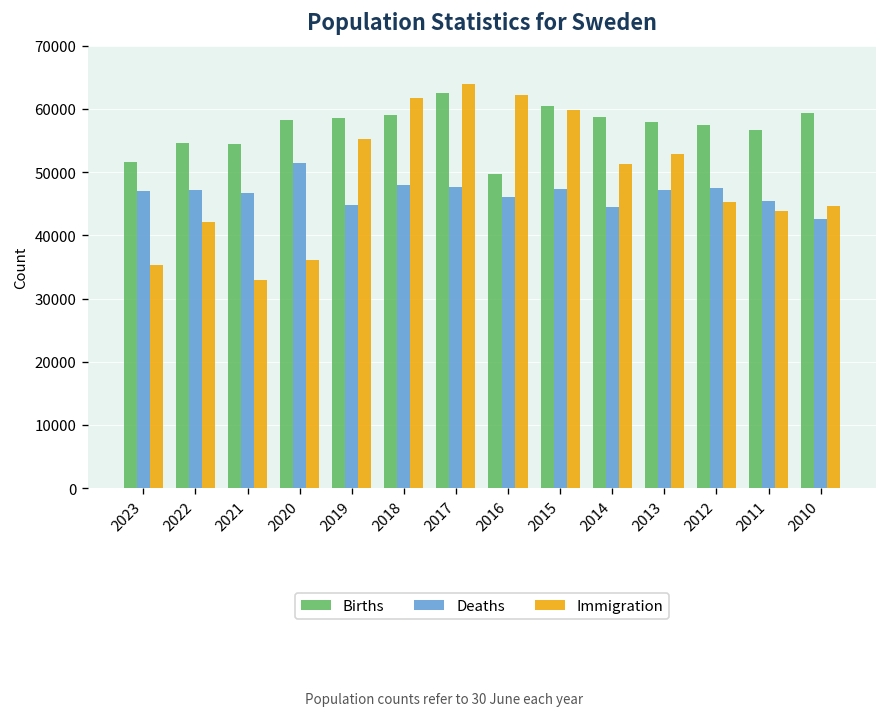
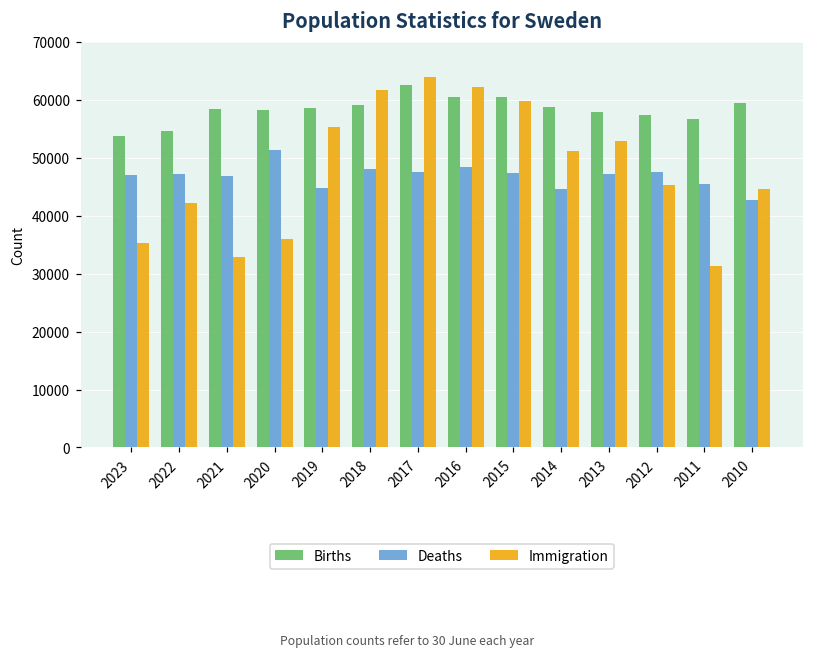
Births, 2023: 52000 -> 54000
Births, 2021: 54000 -> 58000
Births, 2016: 50000 -> 60000
Deaths, 2016: 46000 -> 48000
Immigration, 2011: 44000 -> 31000
